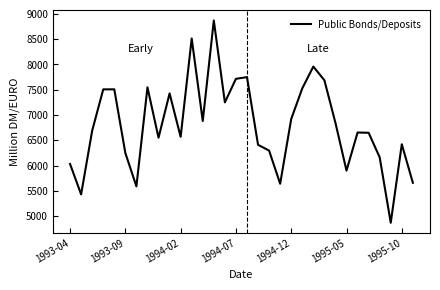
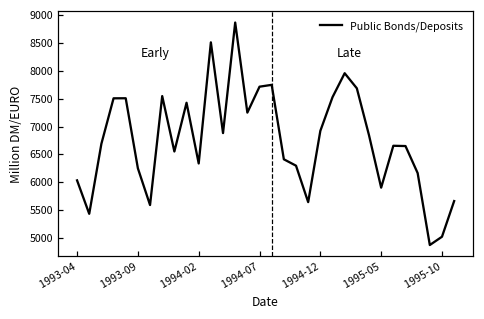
1994-02: 6600 -> 6300
1995-10: 6400 -> 5000
